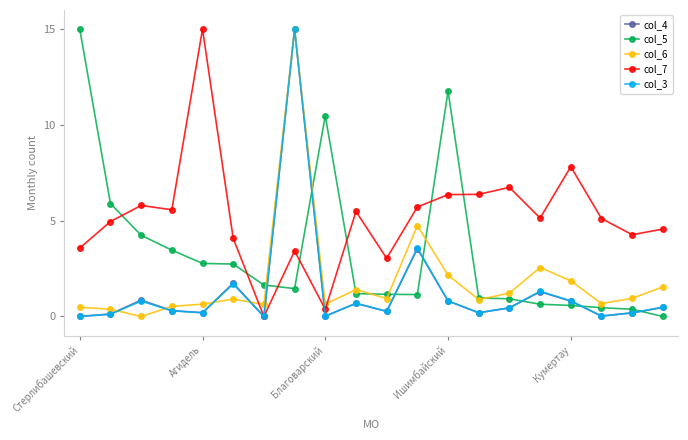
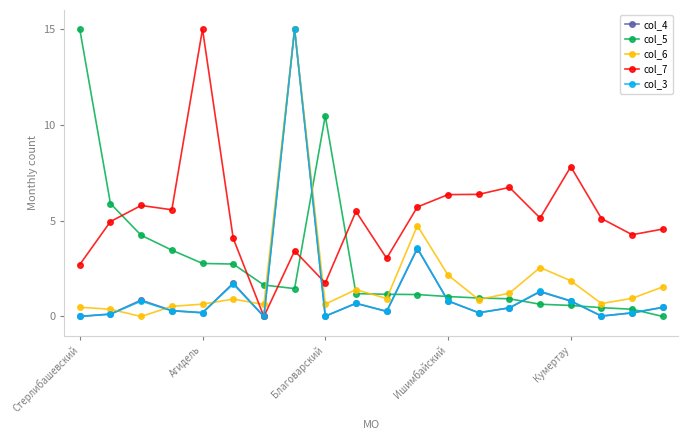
col_7, Стерлибашевский: 3.6 -> 2.7
col_7, Благоварский: 0.4 -> 1.8
col_5, Ишимбайский: 11.8 -> 1.0
